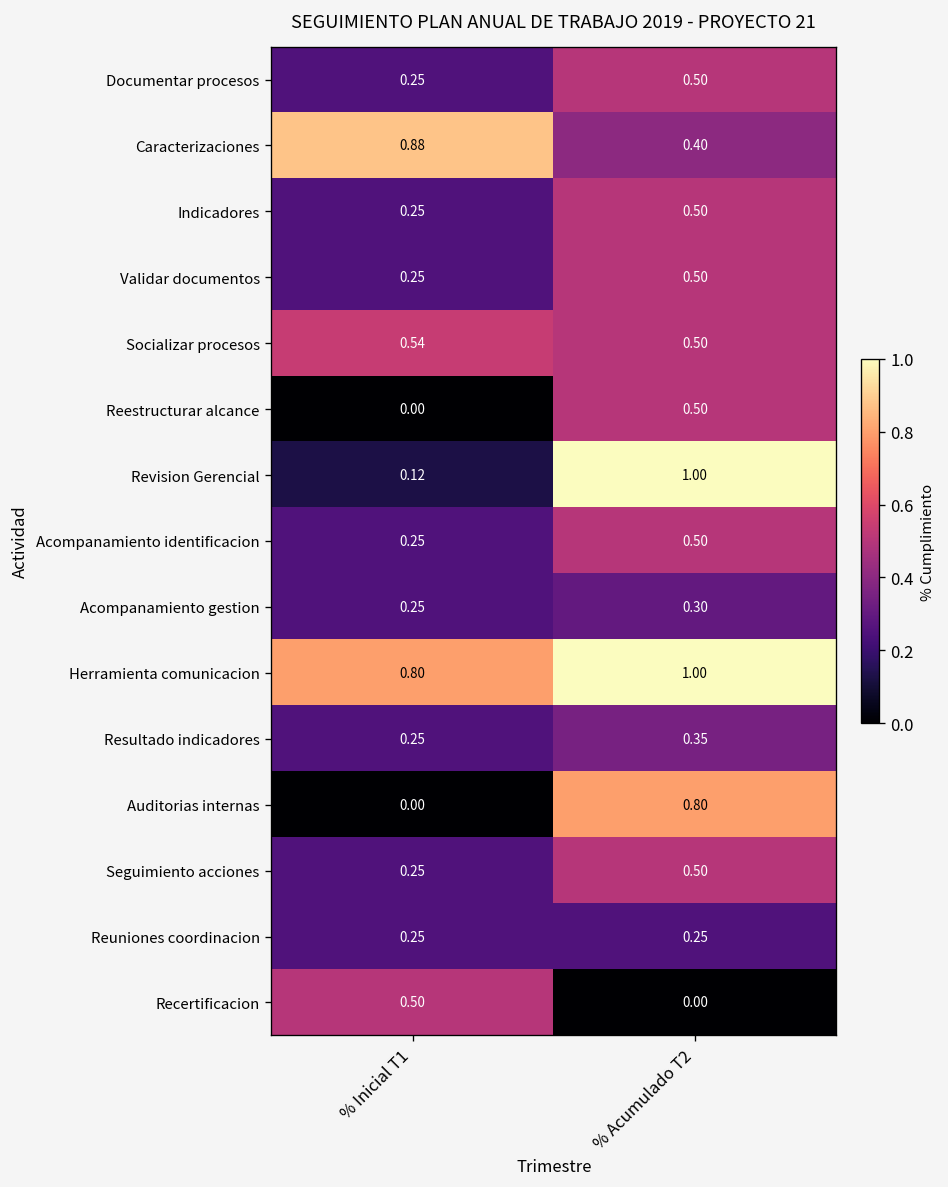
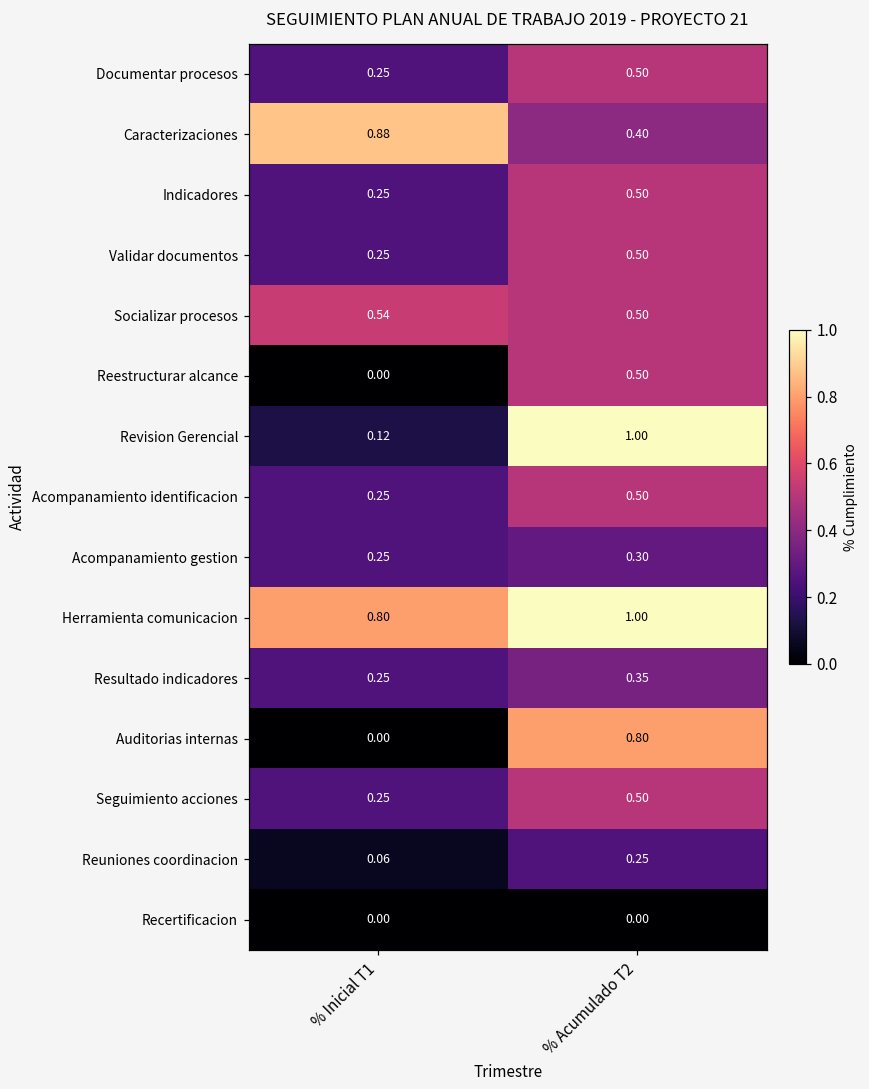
Reuniones coordinacion, % Inicial T1: 0.25 -> 0.06
Recertificacion, % Inicial T1: 0.50 -> 0.00
